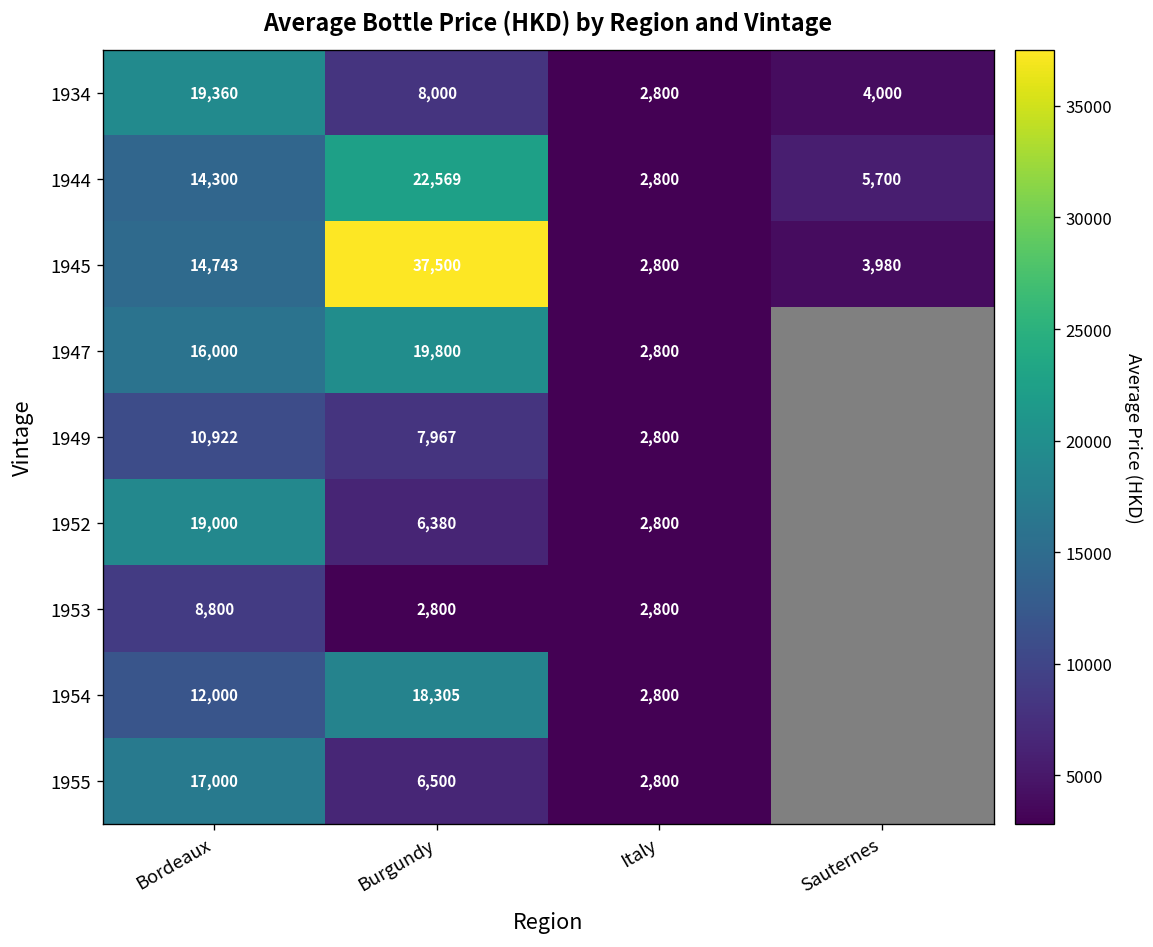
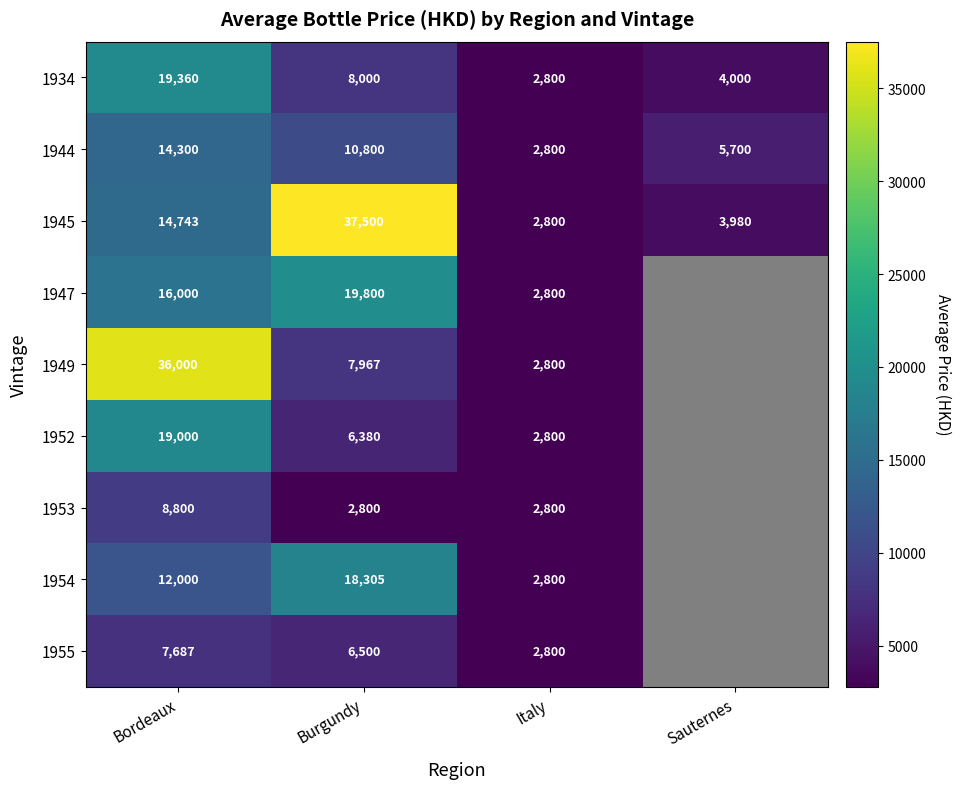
1944, Burgundy: 22,569 -> 10,800
1949, Bordeaux: 10,922 -> 36,000
1955, Bordeaux: 17,000 -> 7,687
